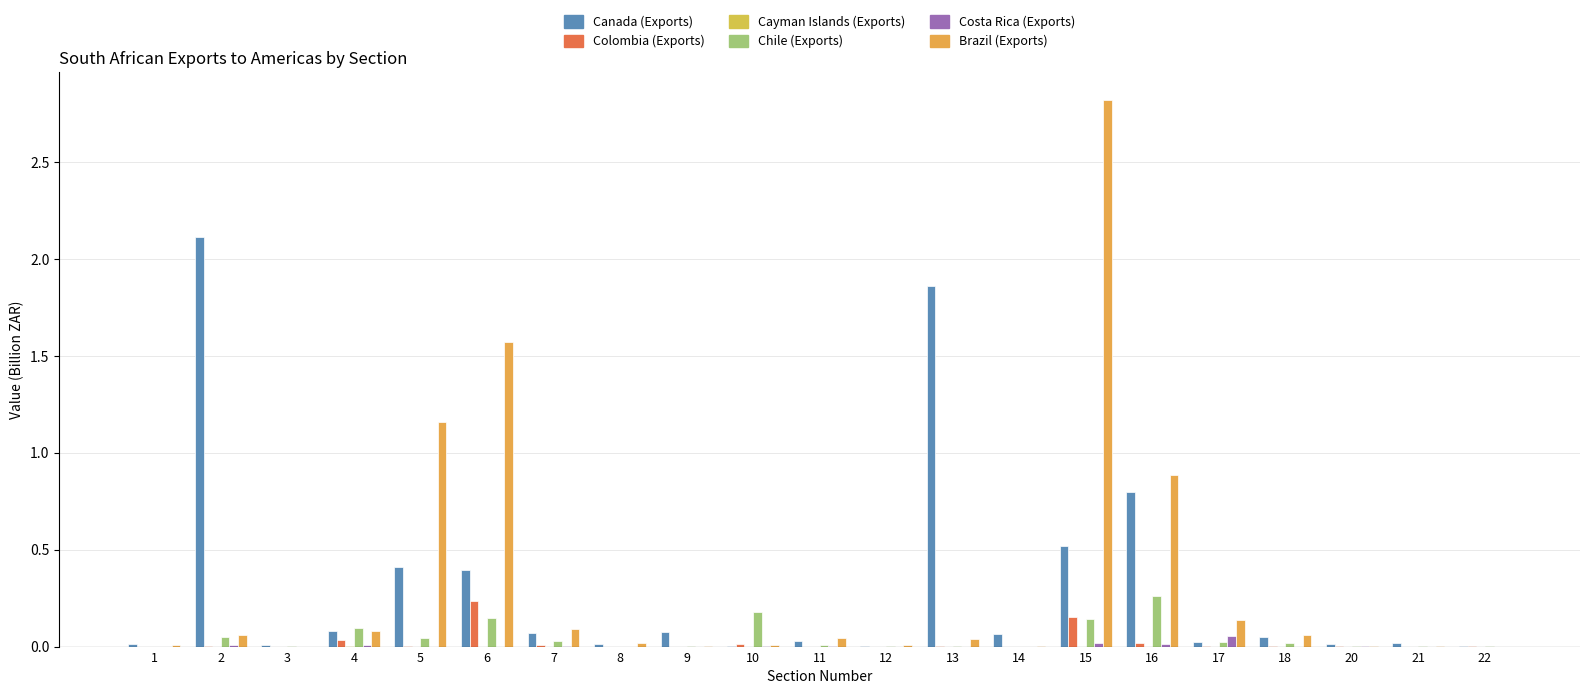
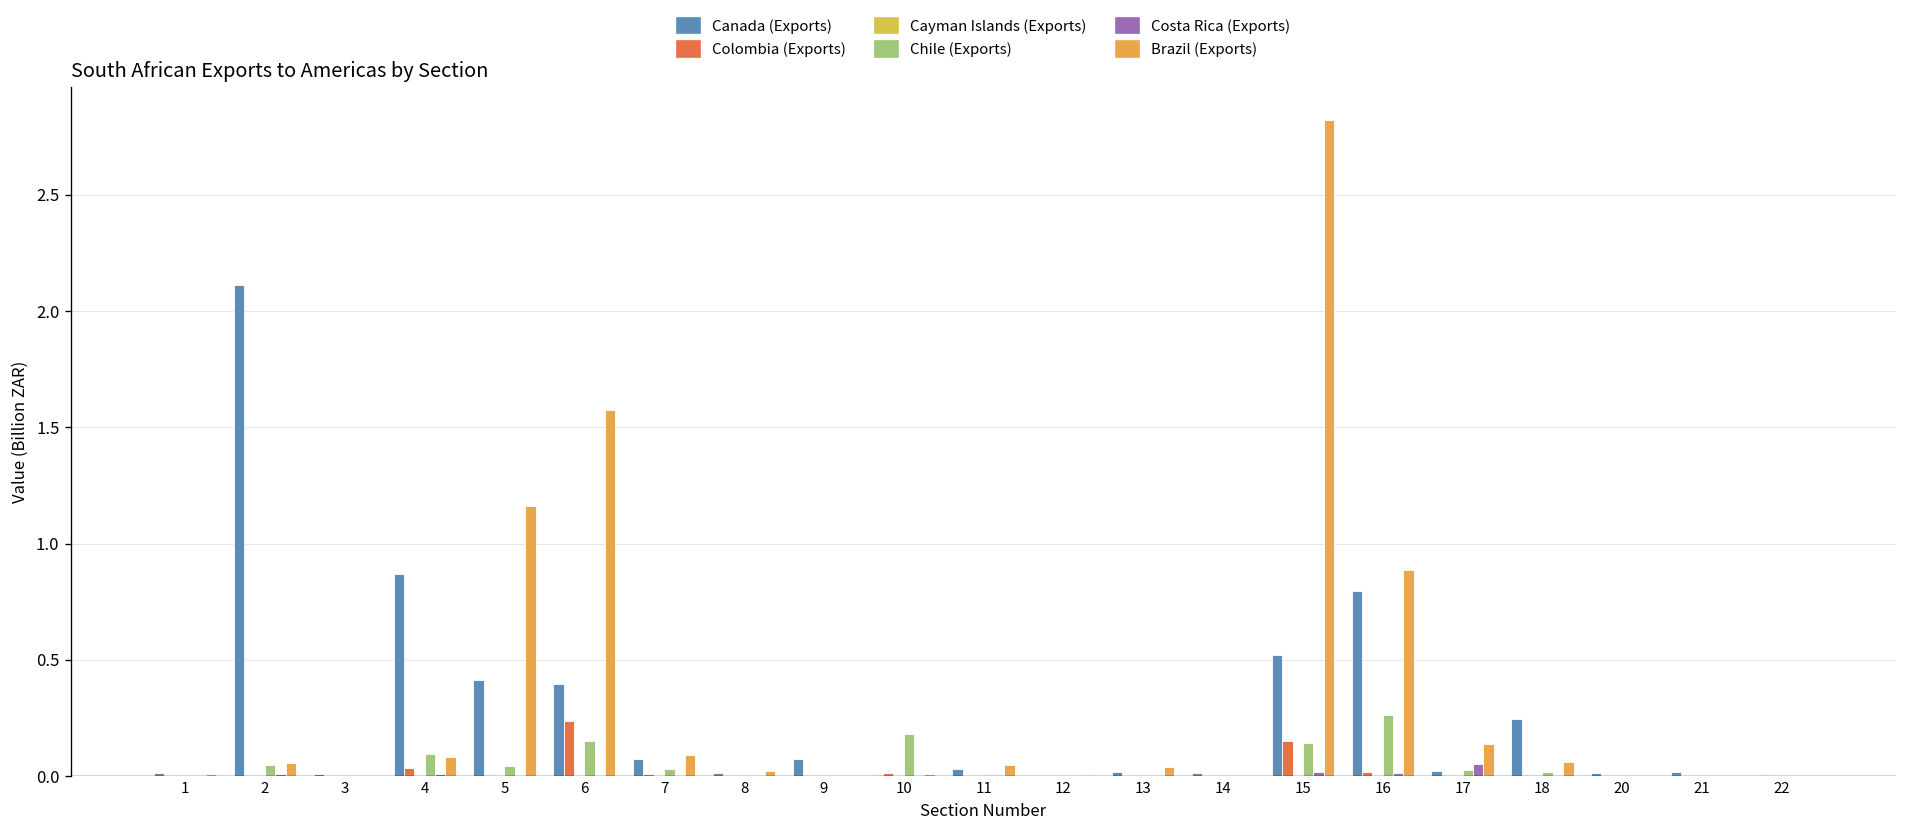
Canada (Exports), 4: 0.08 -> 0.87
Canada (Exports), 13: 1.86 -> 0.02
Canada (Exports), 14: 0.06 -> 0.01
Canada (Exports), 18: 0.05 -> 0.24
